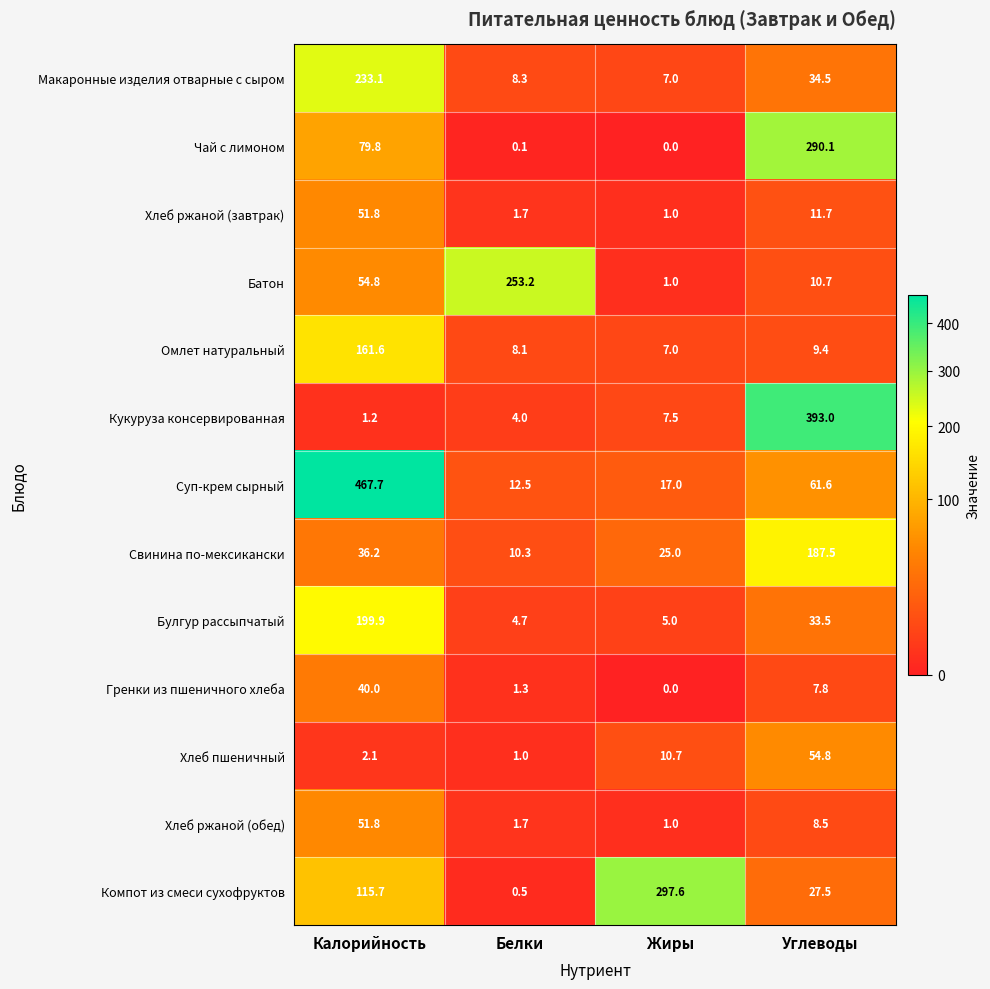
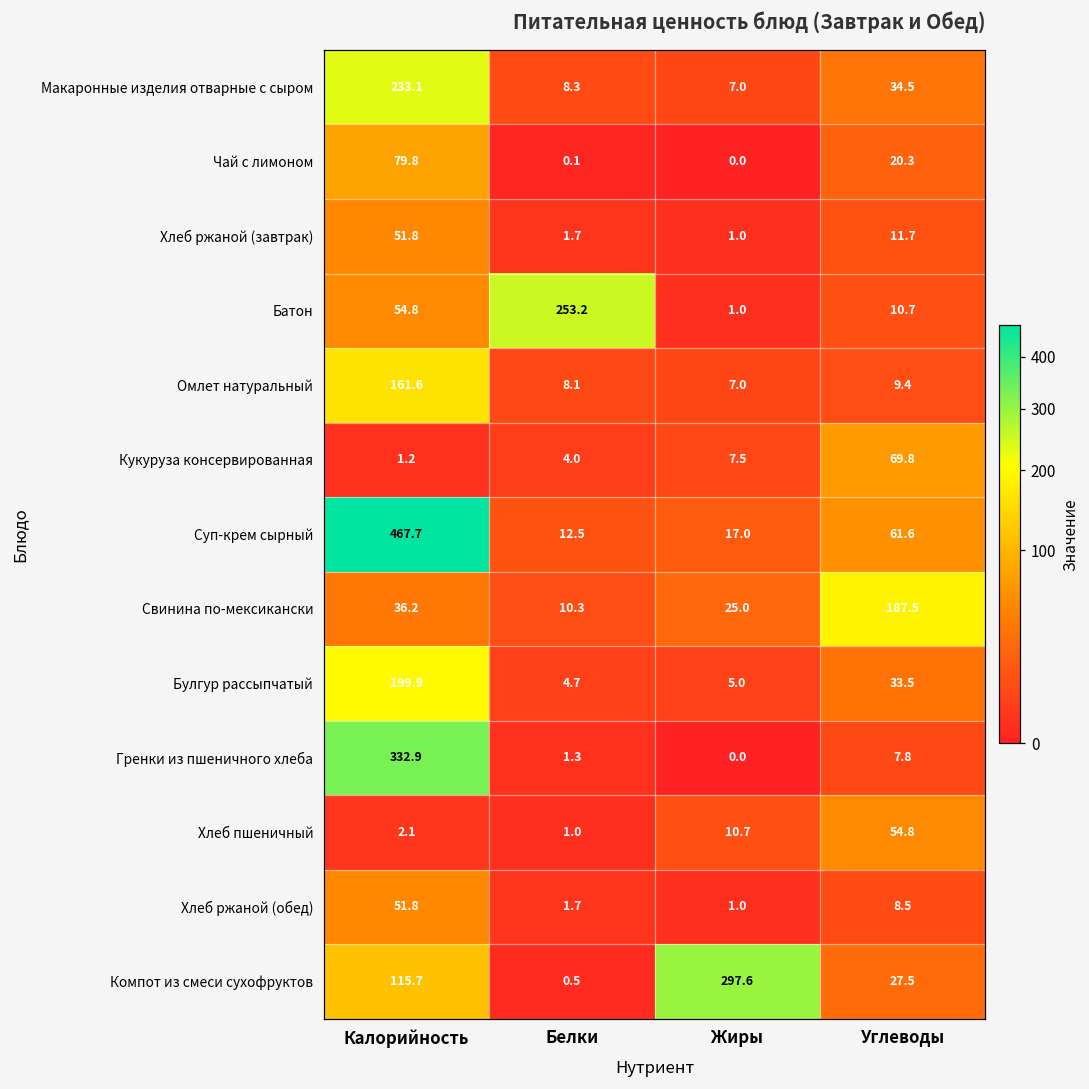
Чай с лимоном, Углеводы: 290.1 -> 20.3
Кукуруза консервированная, Углеводы: 393.0 -> 69.8
Гренки из пшеничного хлеба, Калорийность: 40.0 -> 332.9
